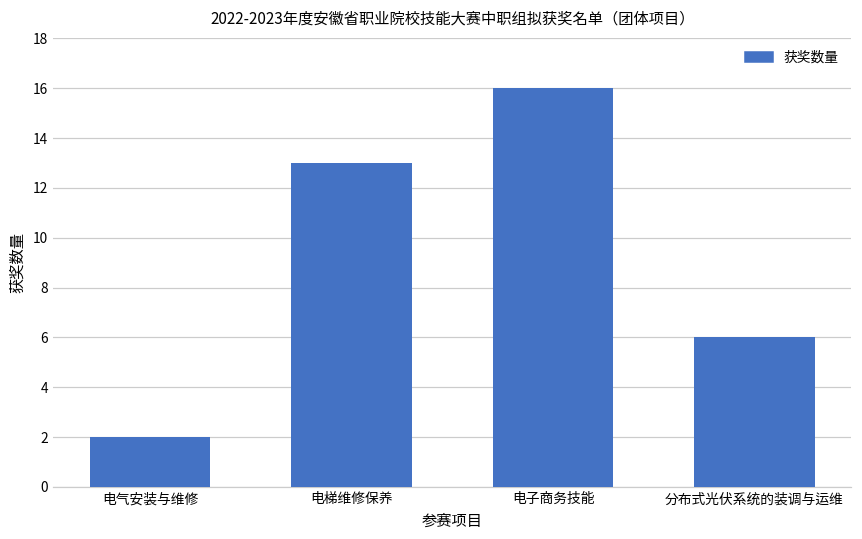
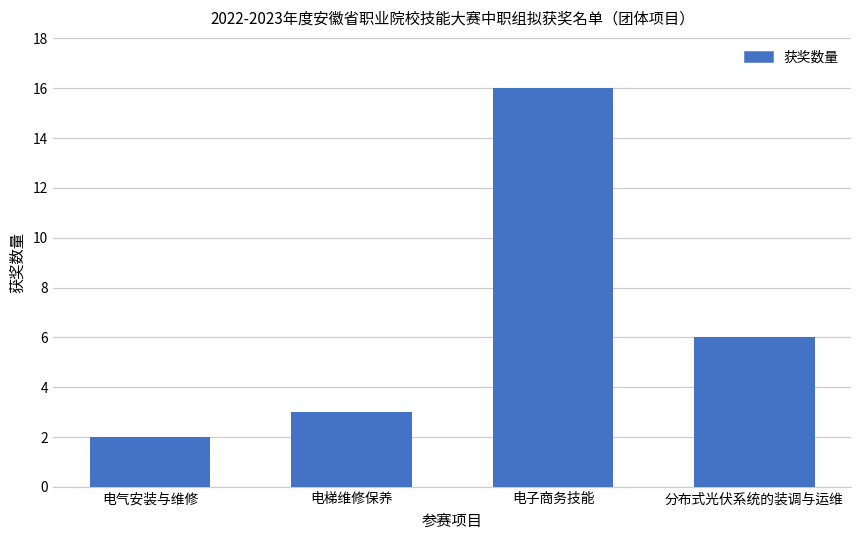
电梯维修保养: 13 -> 3
